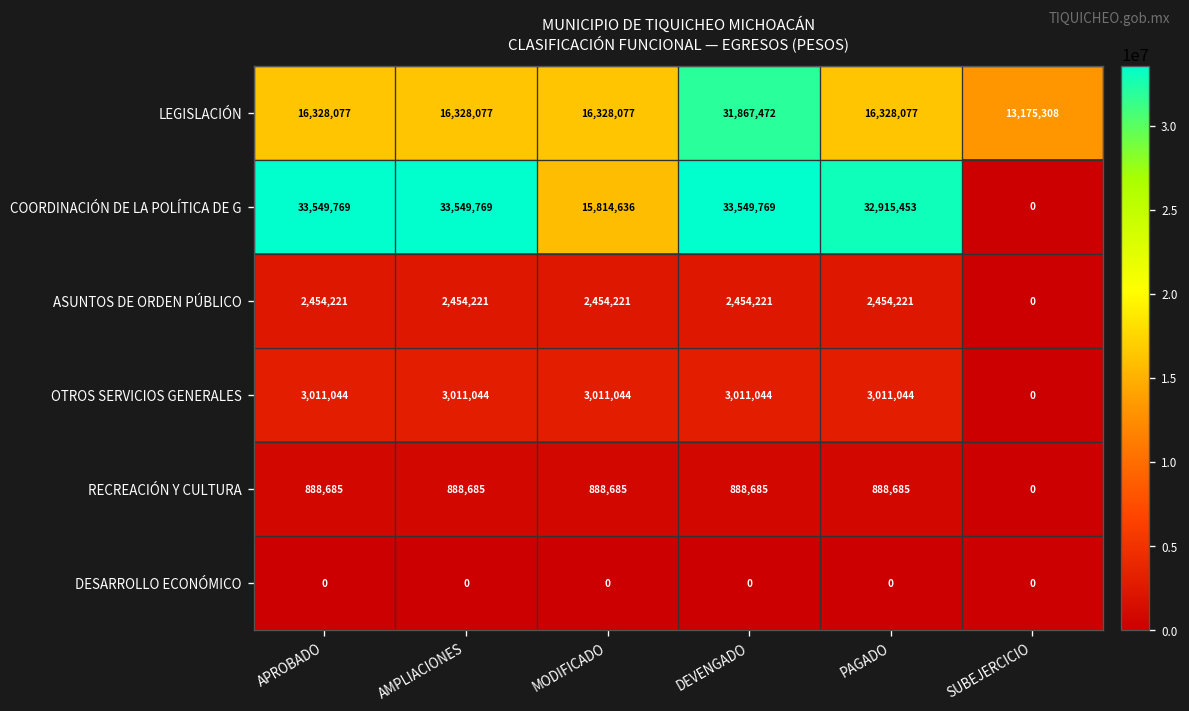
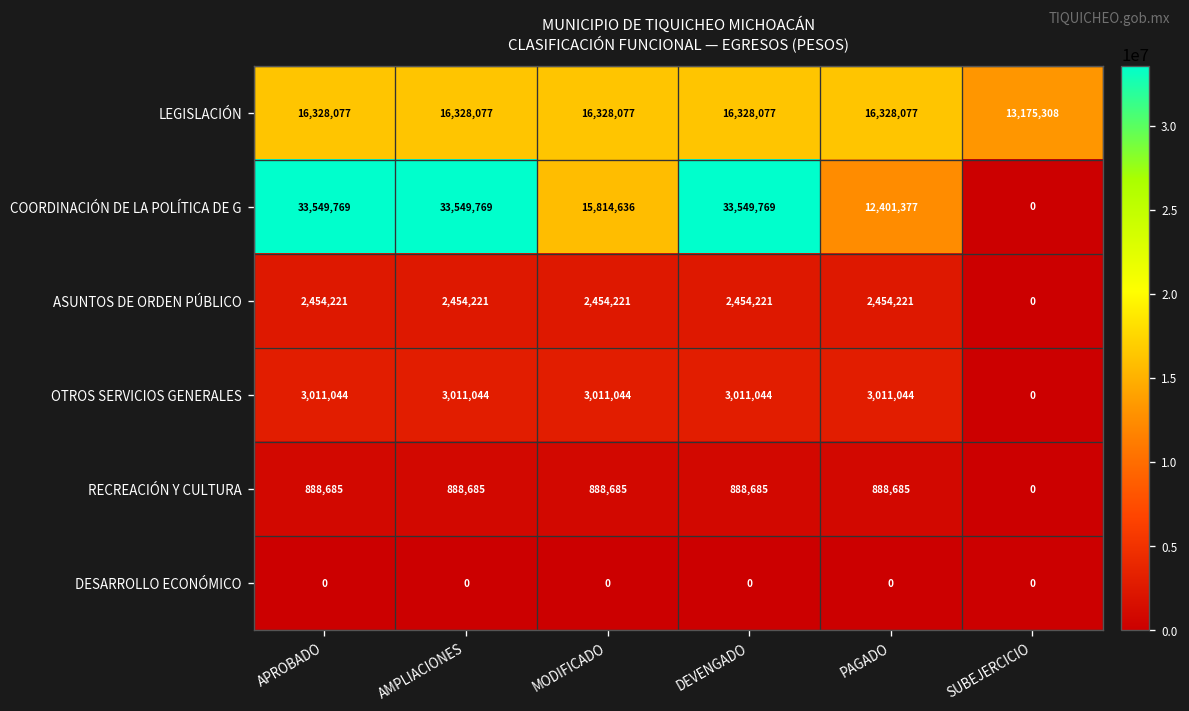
LEGISLACIÓN, DEVENGADO: 31,867,472 -> 16,328,077
COORDINACIÓN DE LA POLÍTICA DE G, PAGADO: 32,915,453 -> 12,401,377
